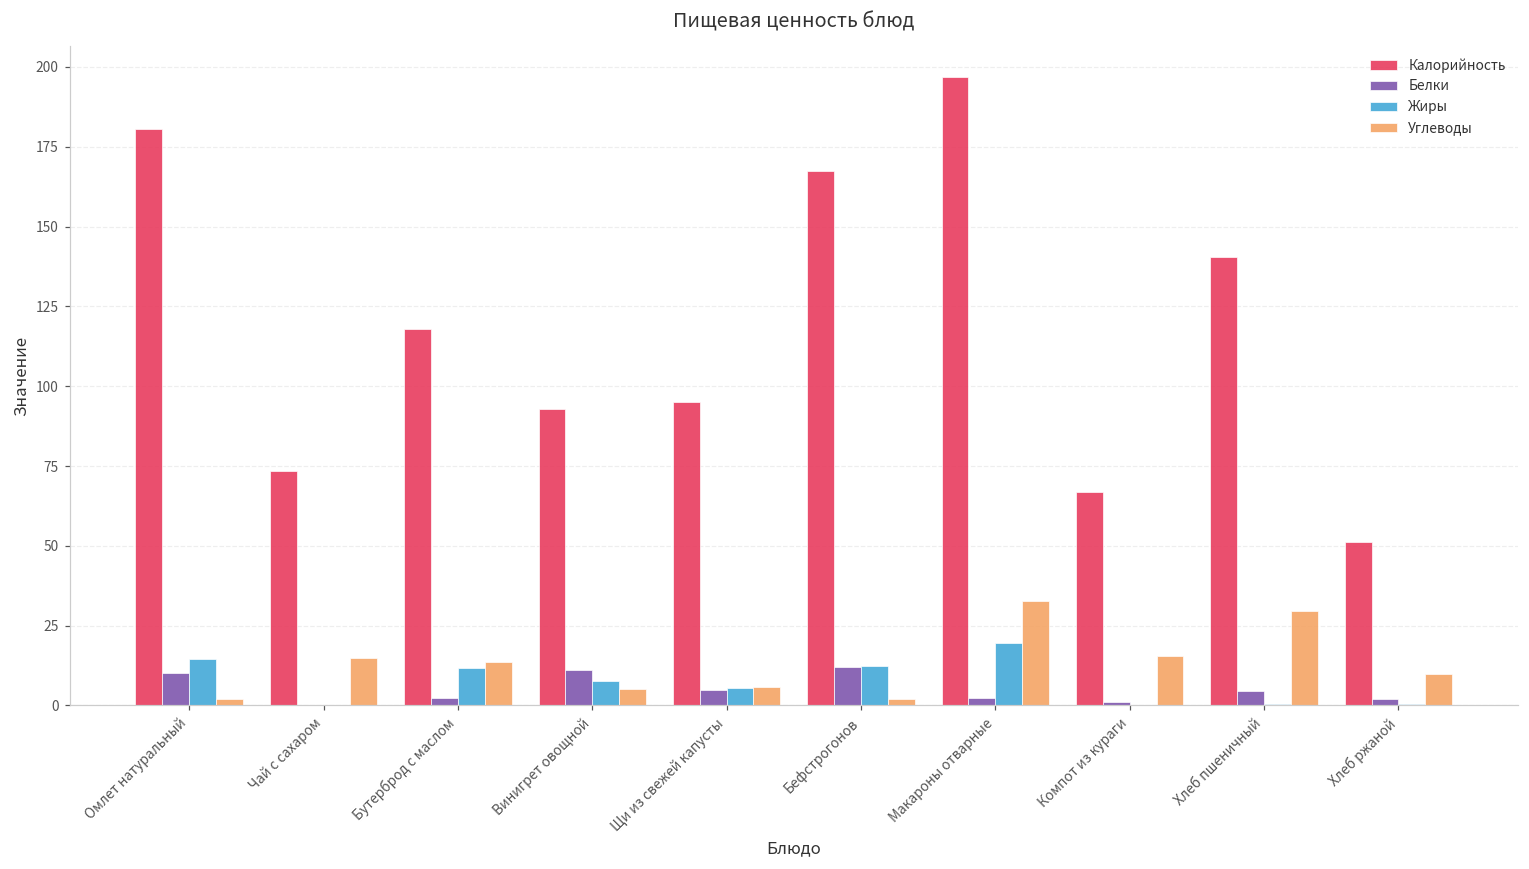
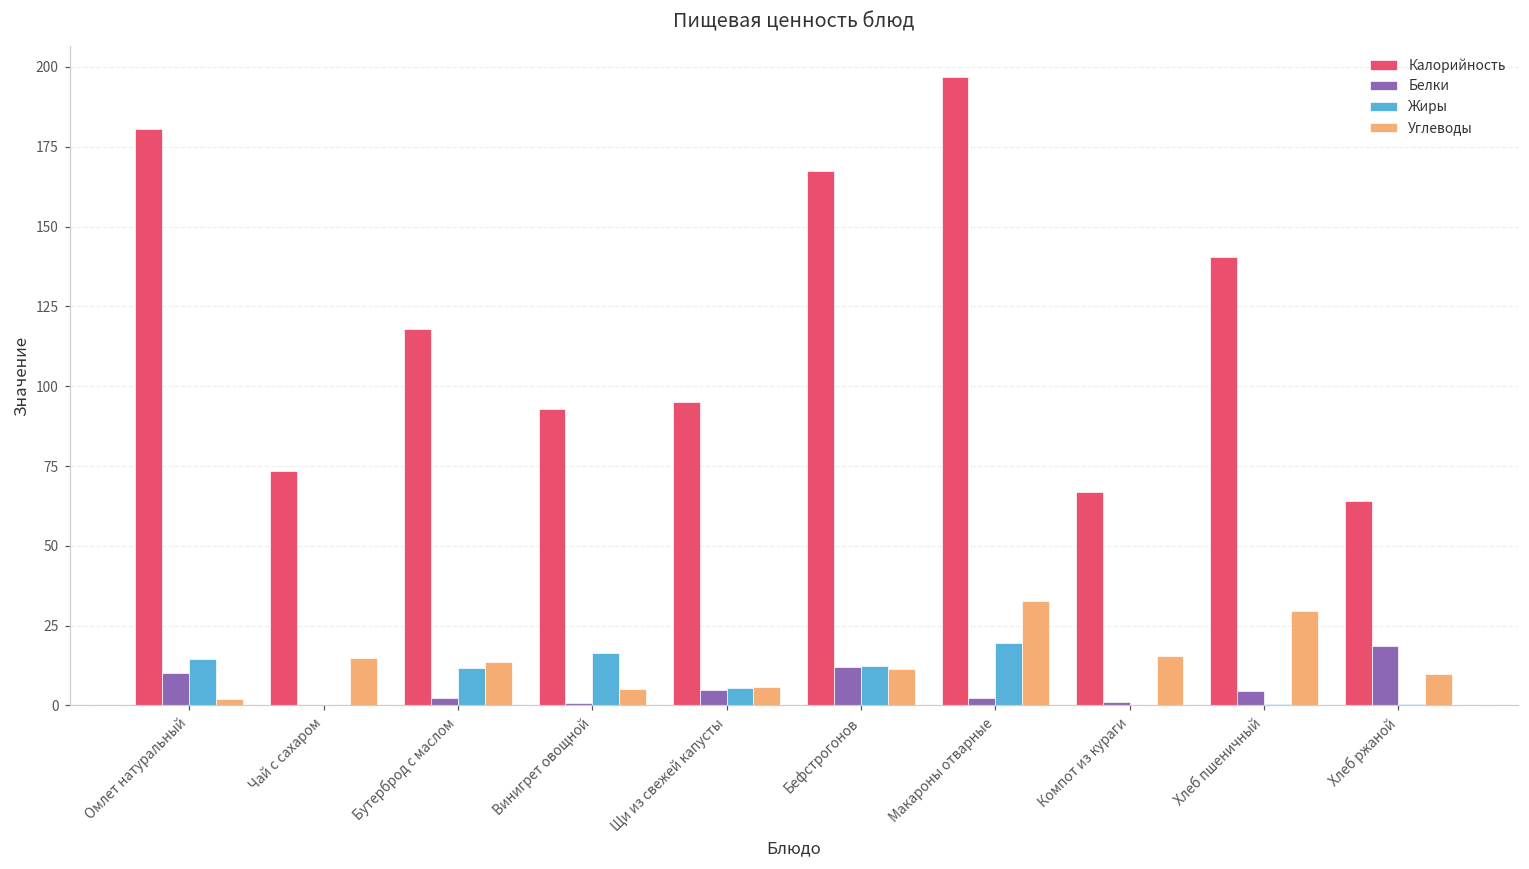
Белки, Винигрет овощной: 11 -> 1
Жиры, Винигрет овощной: 8 -> 16
Углеводы, Бефстрогонов: 2 -> 11
Калорийность, Хлеб ржаной: 51 -> 64
Белки, Хлеб ржаной: 2 -> 19
